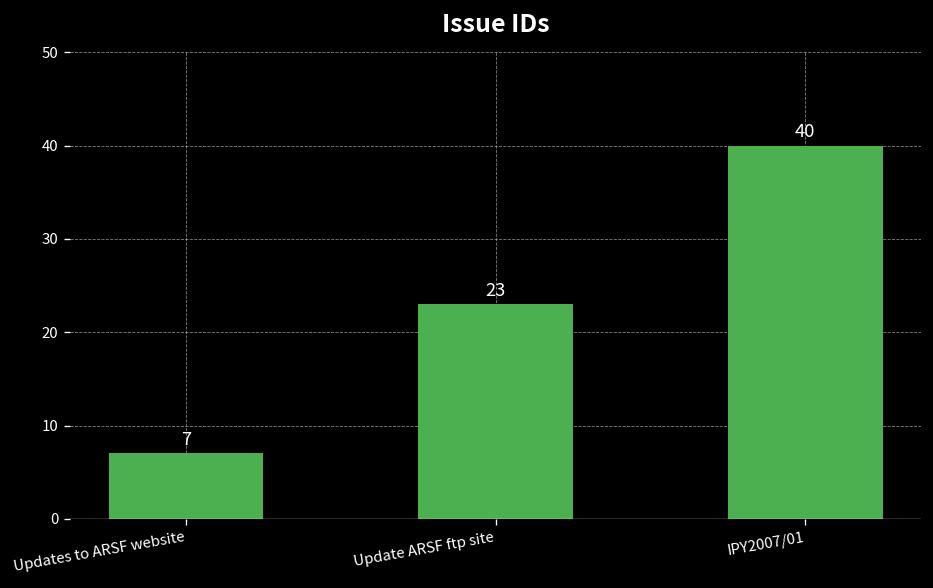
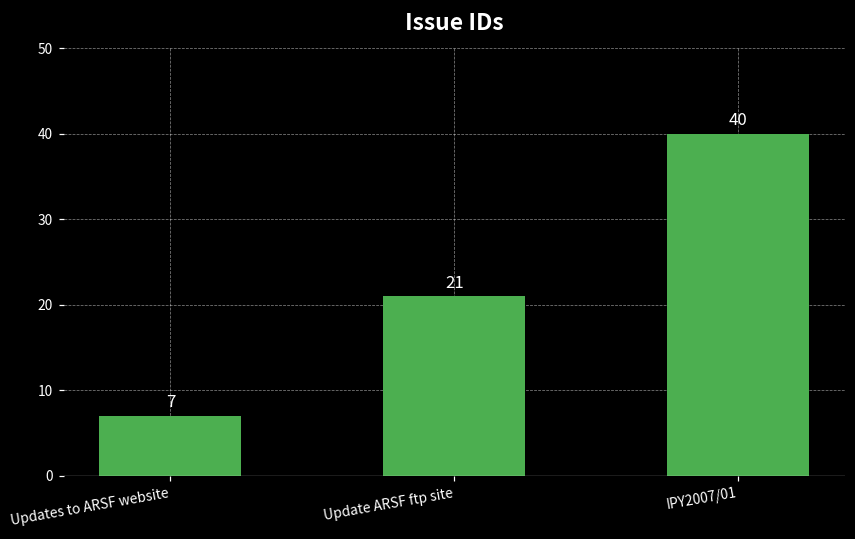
Update ARSF ftp site: 23 -> 21
